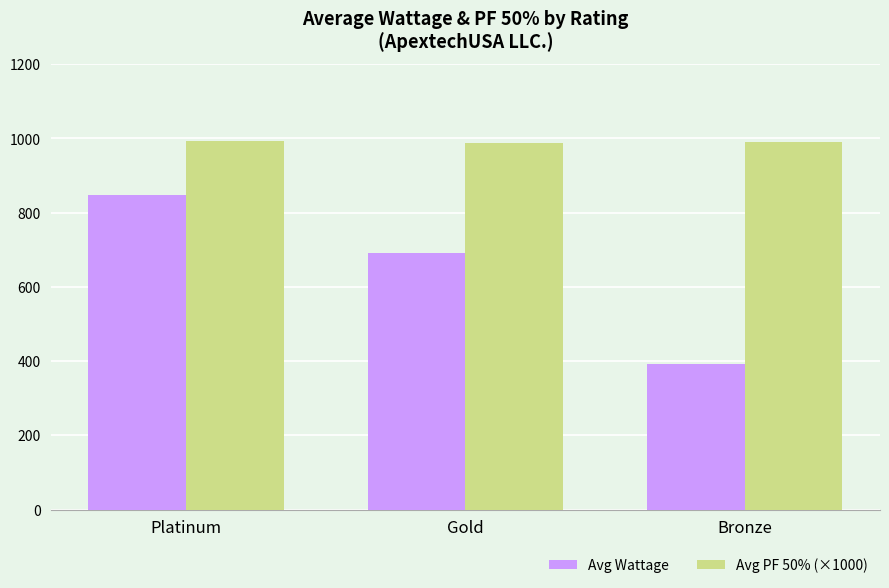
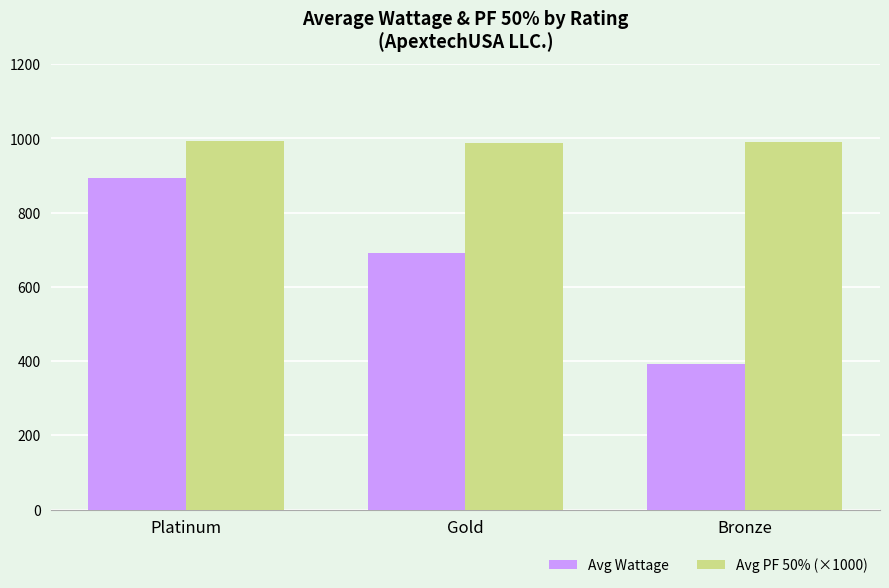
Avg Wattage, Platinum: 850 -> 890
